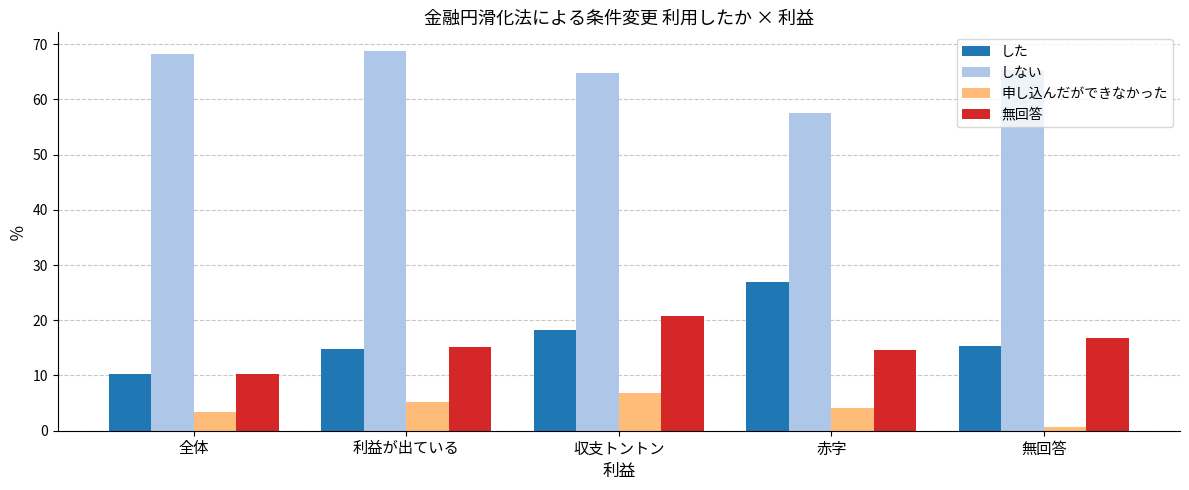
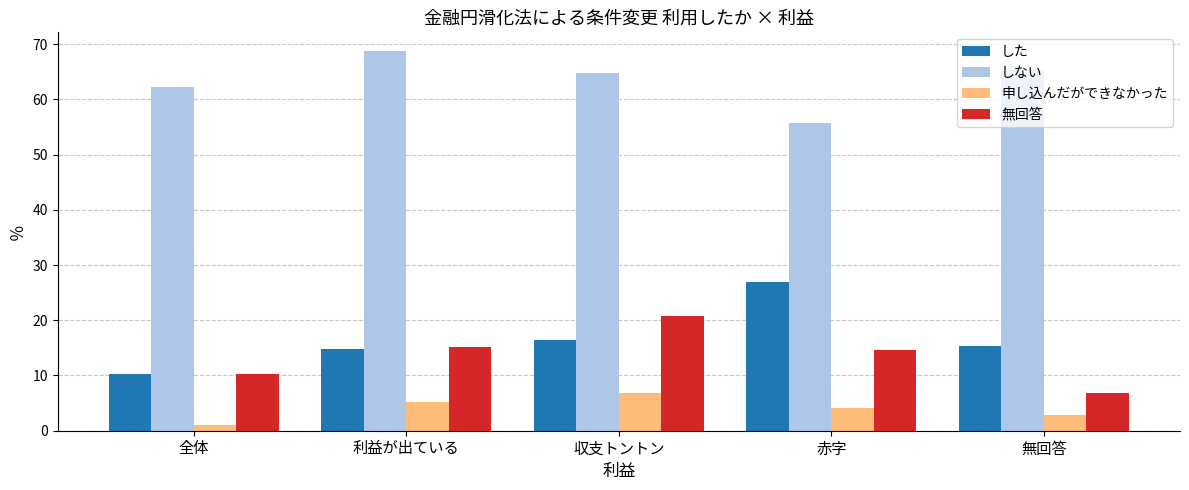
しない, 全体: 68 -> 62
申し込んだができなかった, 全体: 3 -> 1
した, 収支トントン: 18 -> 16
しない, 赤字: 58 -> 56
申し込んだができなかった, 無回答: 1 -> 3
無回答, 無回答: 17 -> 7
